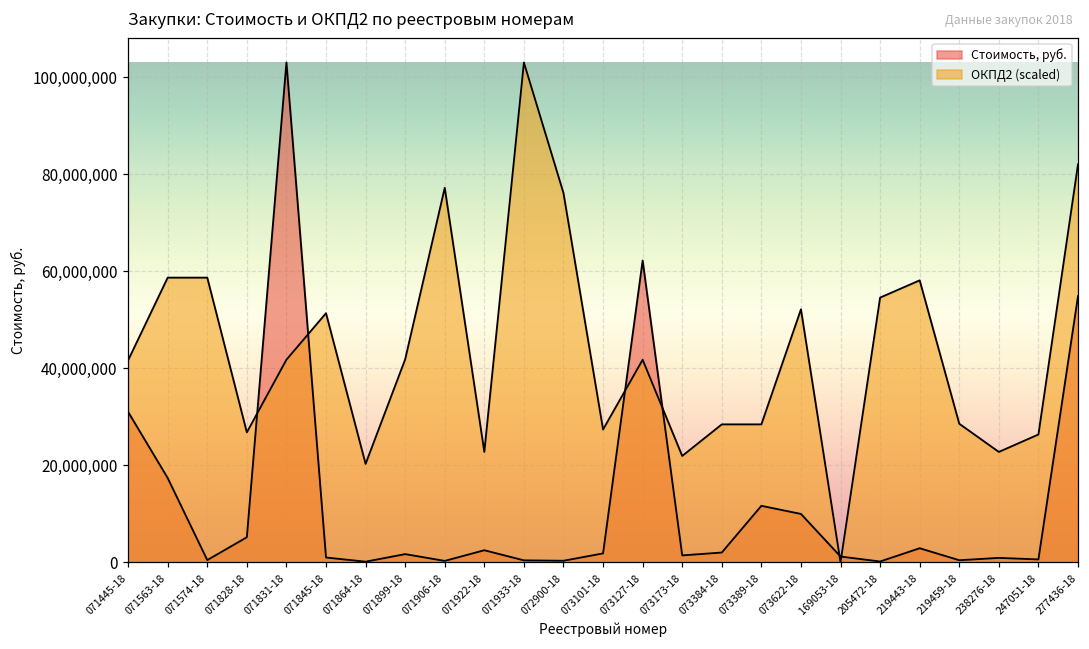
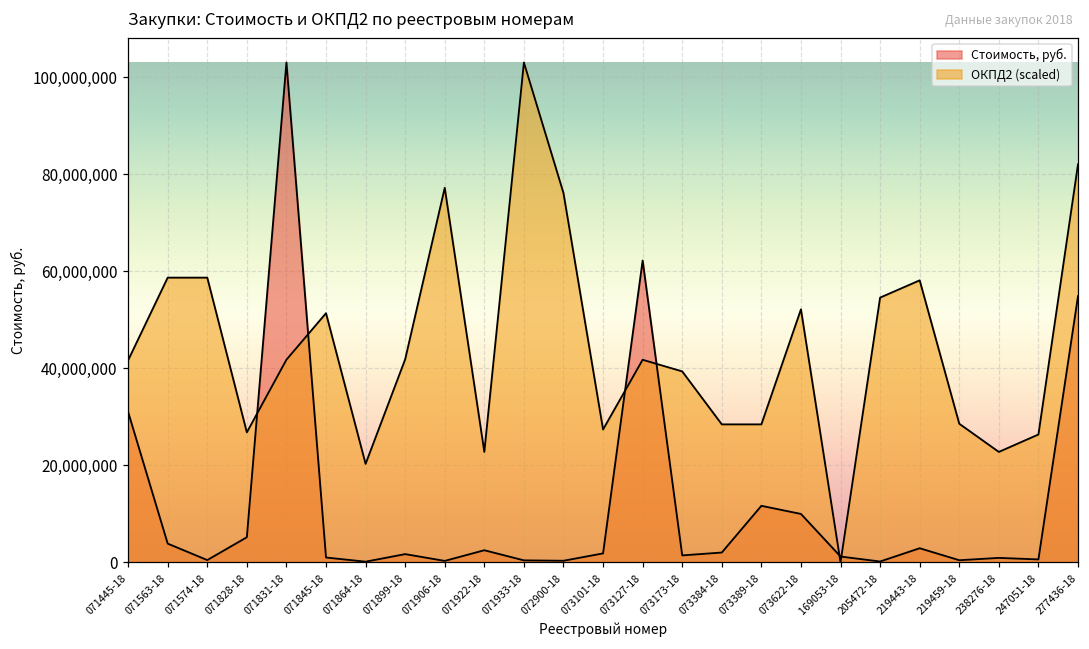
Стоимость, руб., 071563-18: 17,000,000 -> 4,000,000
ОКПД2 (scaled), 073173-18: 22,000,000 -> 39,000,000
